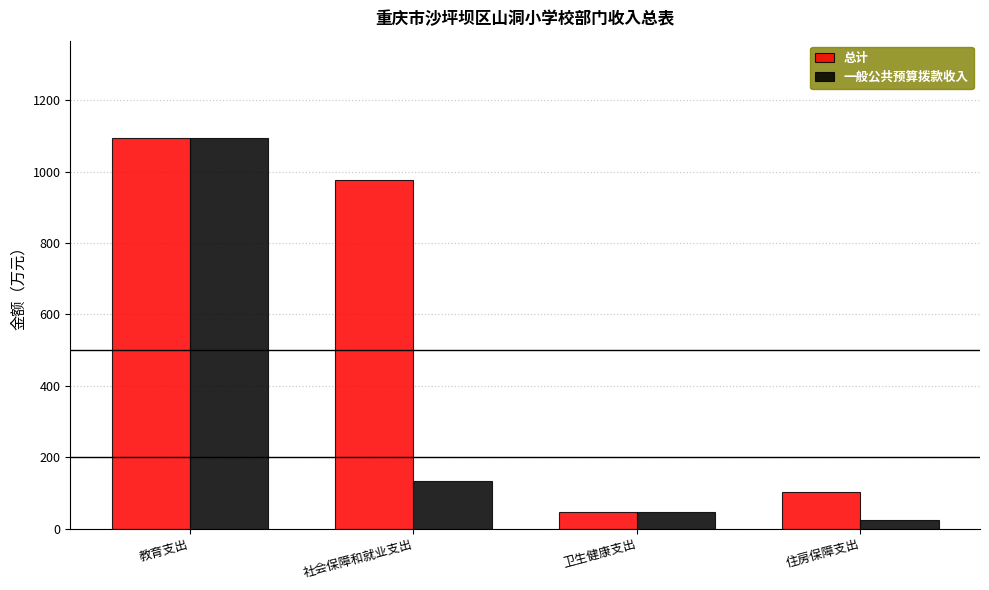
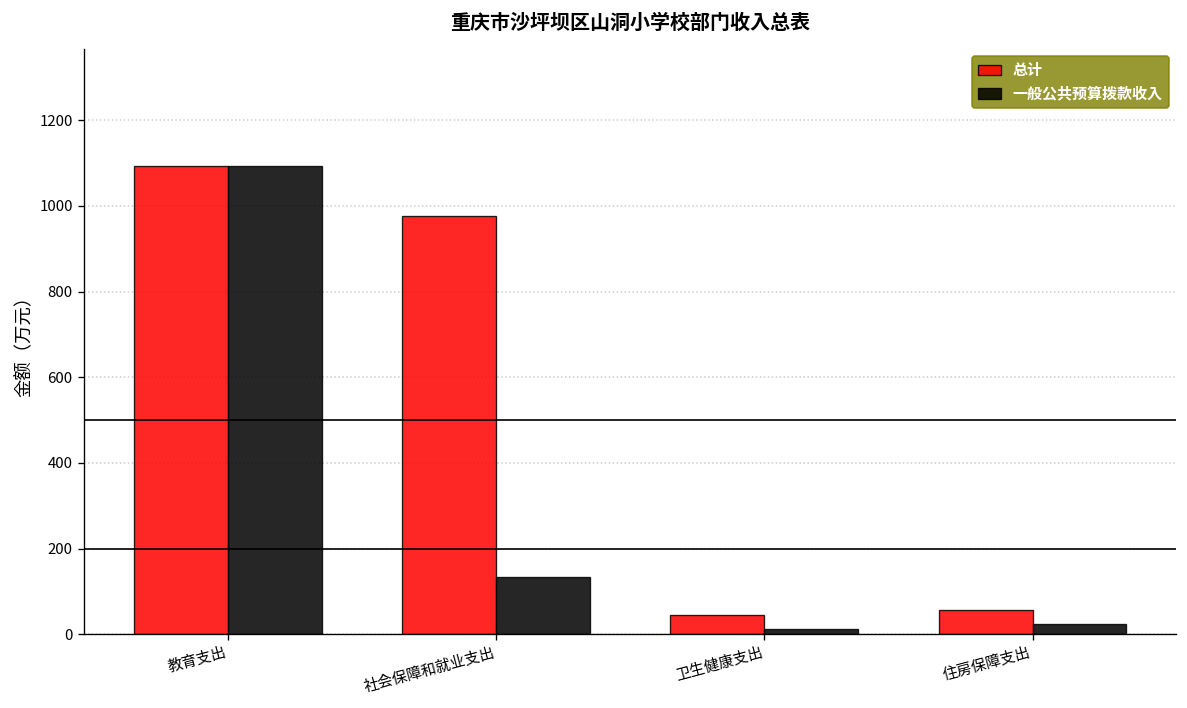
一般公共预算拨款收入, 卫生健康支出: 50 -> 10
总计, 住房保障支出: 100 -> 60
